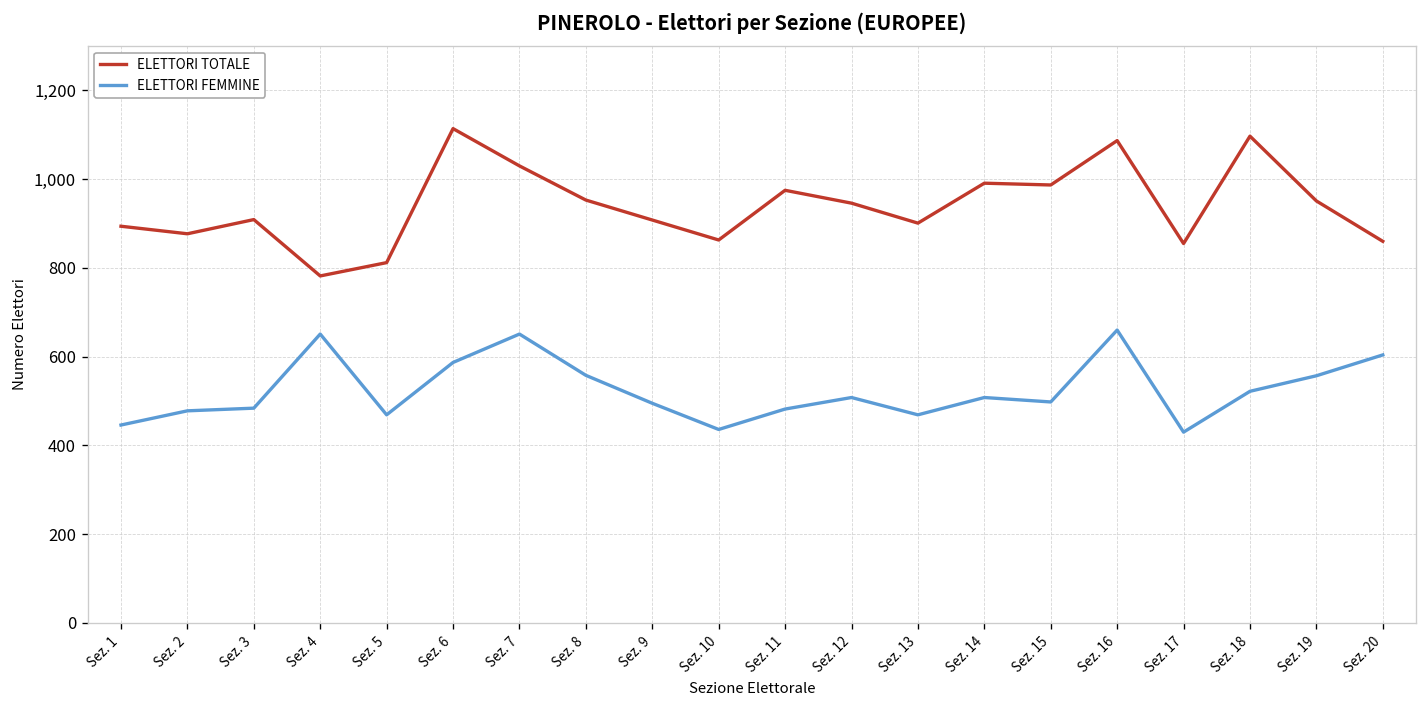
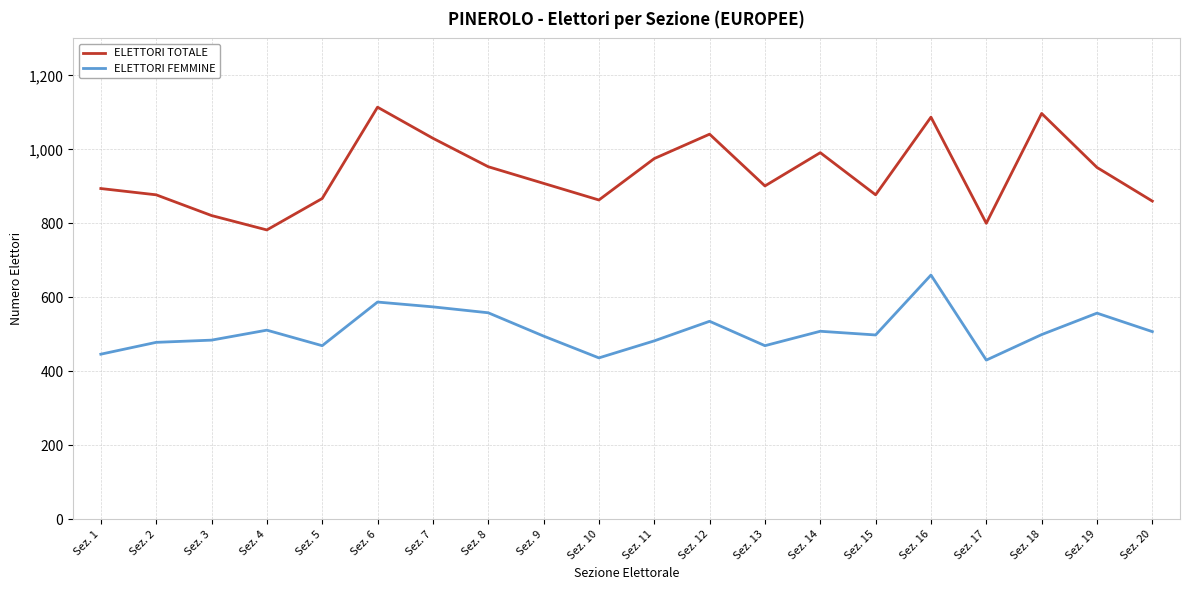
ELETTORI TOTALE, Sez. 3: 910 -> 820
ELETTORI FEMMINE, Sez. 4: 650 -> 510
ELETTORI TOTALE, Sez. 5: 810 -> 870
ELETTORI FEMMINE, Sez. 7: 650 -> 570
ELETTORI TOTALE, Sez. 12: 950 -> 1,040
ELETTORI FEMMINE, Sez. 12: 510 -> 540
ELETTORI TOTALE, Sez. 15: 990 -> 880
ELETTORI TOTALE, Sez. 17: 860 -> 800
ELETTORI FEMMINE, Sez. 18: 520 -> 500
ELETTORI FEMMINE, Sez. 20: 600 -> 510
